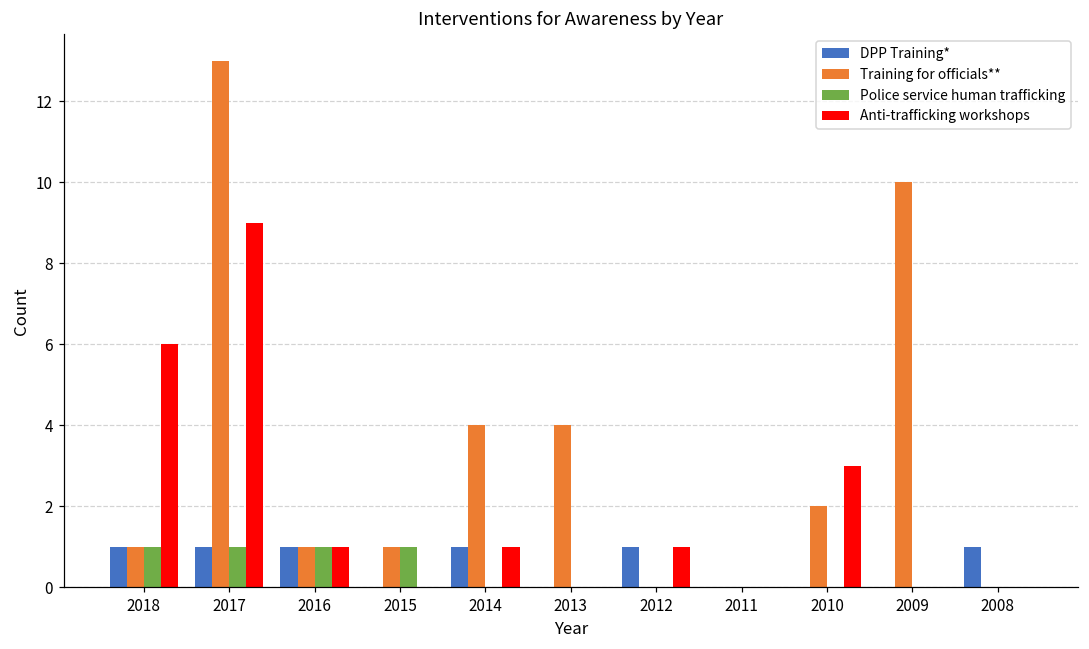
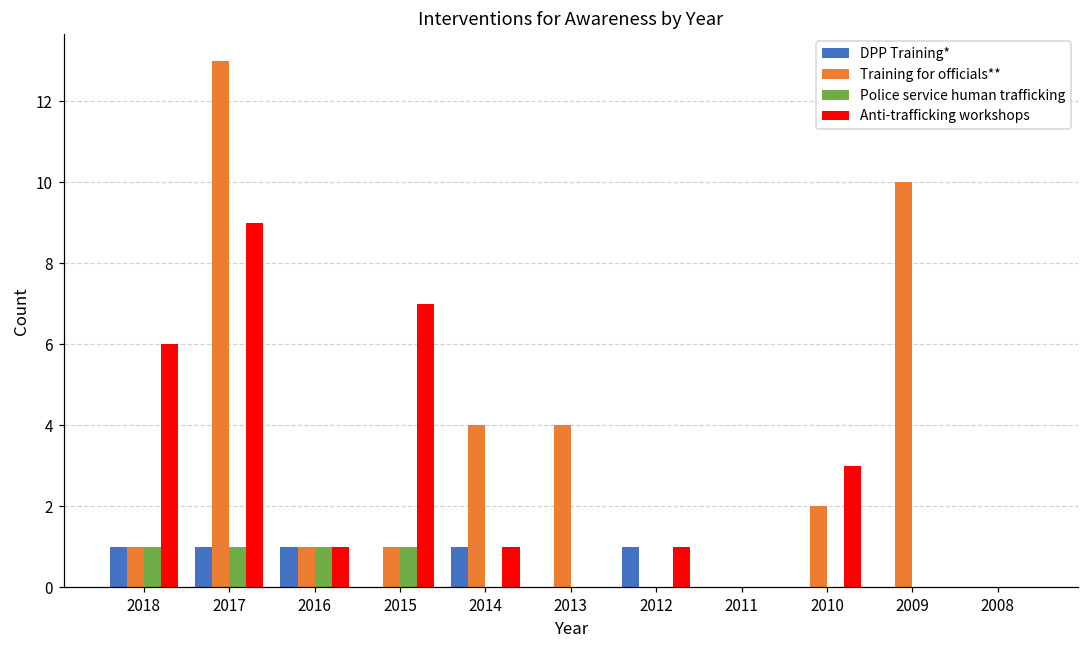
Anti-trafficking workshops, 2015: 0 -> 7
DPP Training*, 2008: 1 -> 0
